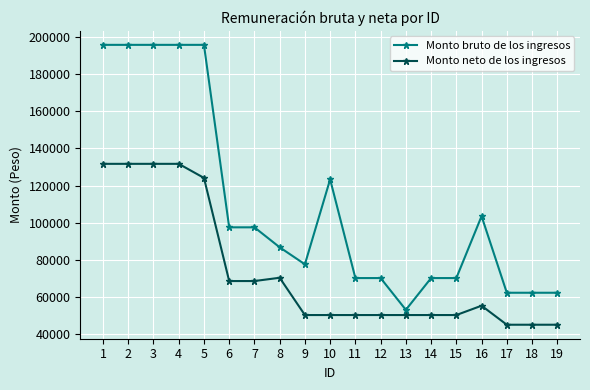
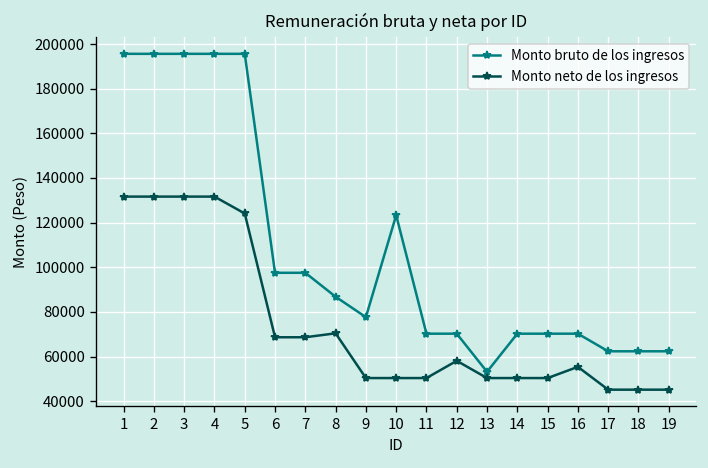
Monto neto de los ingresos, 12: 50000 -> 58000
Monto bruto de los ingresos, 16: 104000 -> 70000
